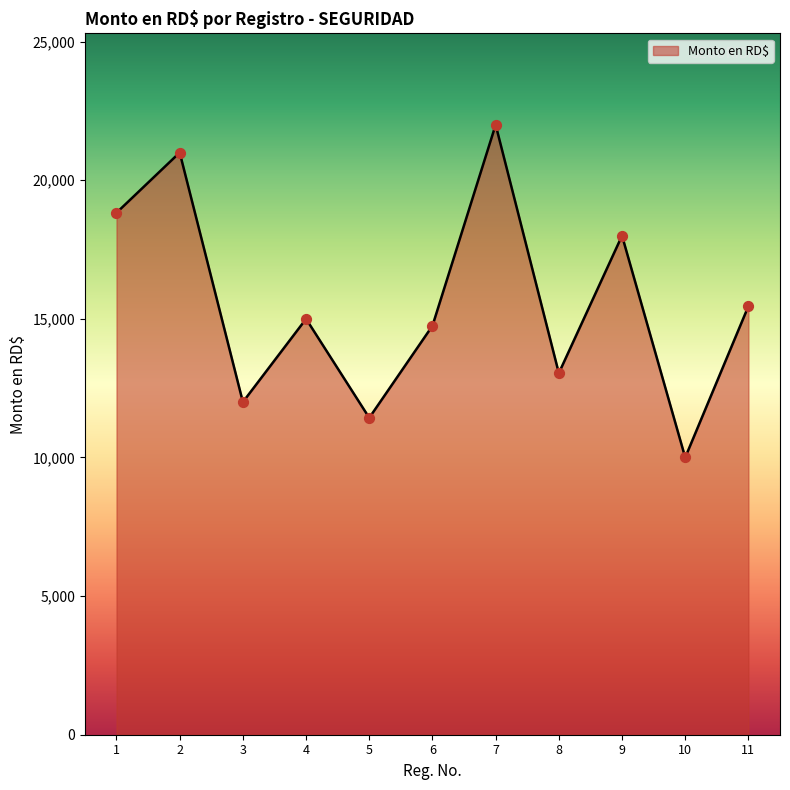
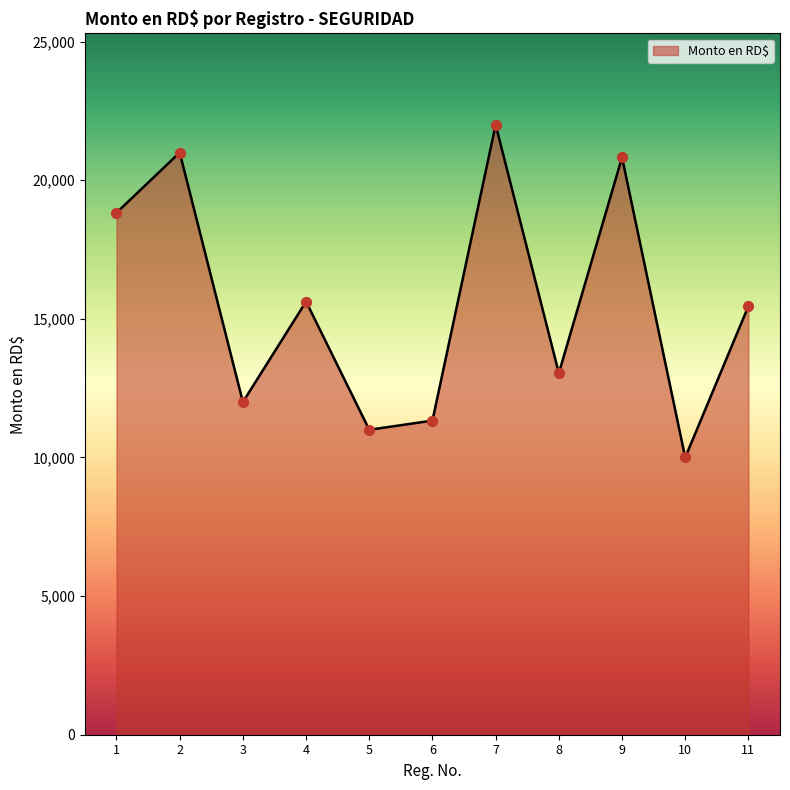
4: 15,000 -> 15,600
5: 11,400 -> 11,000
6: 14,800 -> 11,300
9: 18,000 -> 20,800
